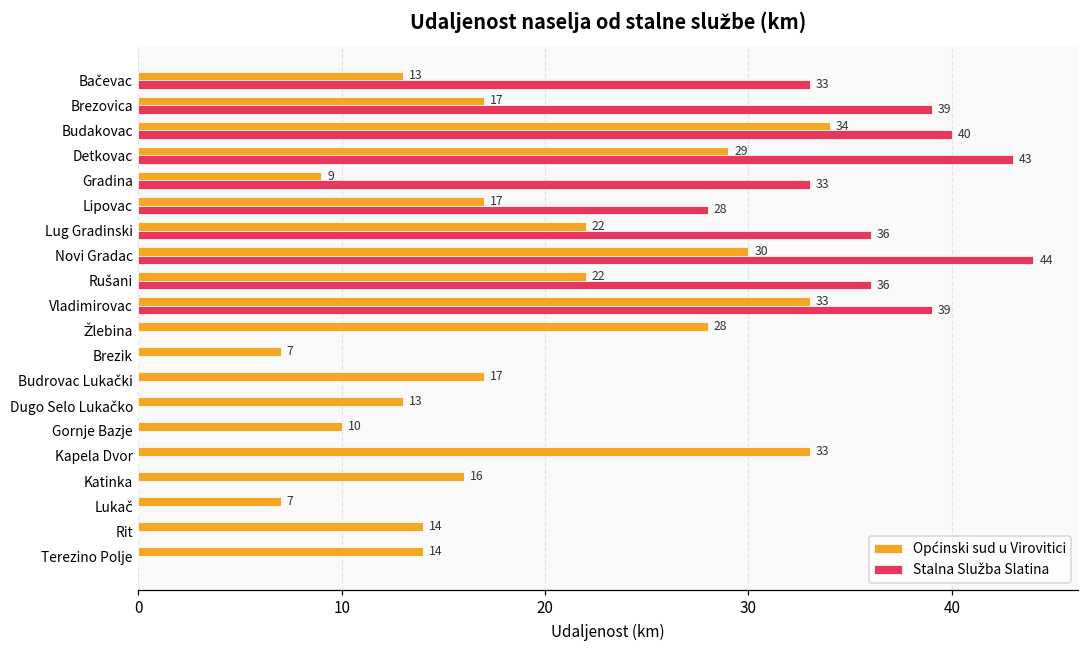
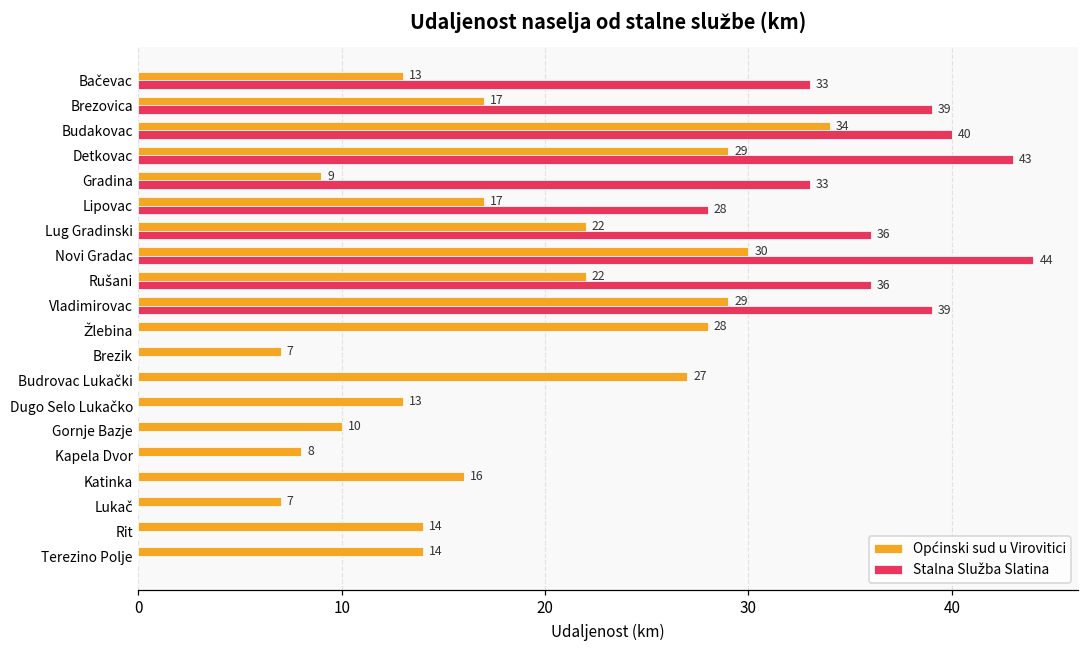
Općinski sud u Virovitici, Vladimirovac: 33 -> 29
Općinski sud u Virovitici, Budrovac Lukački: 17 -> 27
Općinski sud u Virovitici, Kapela Dvor: 33 -> 8
